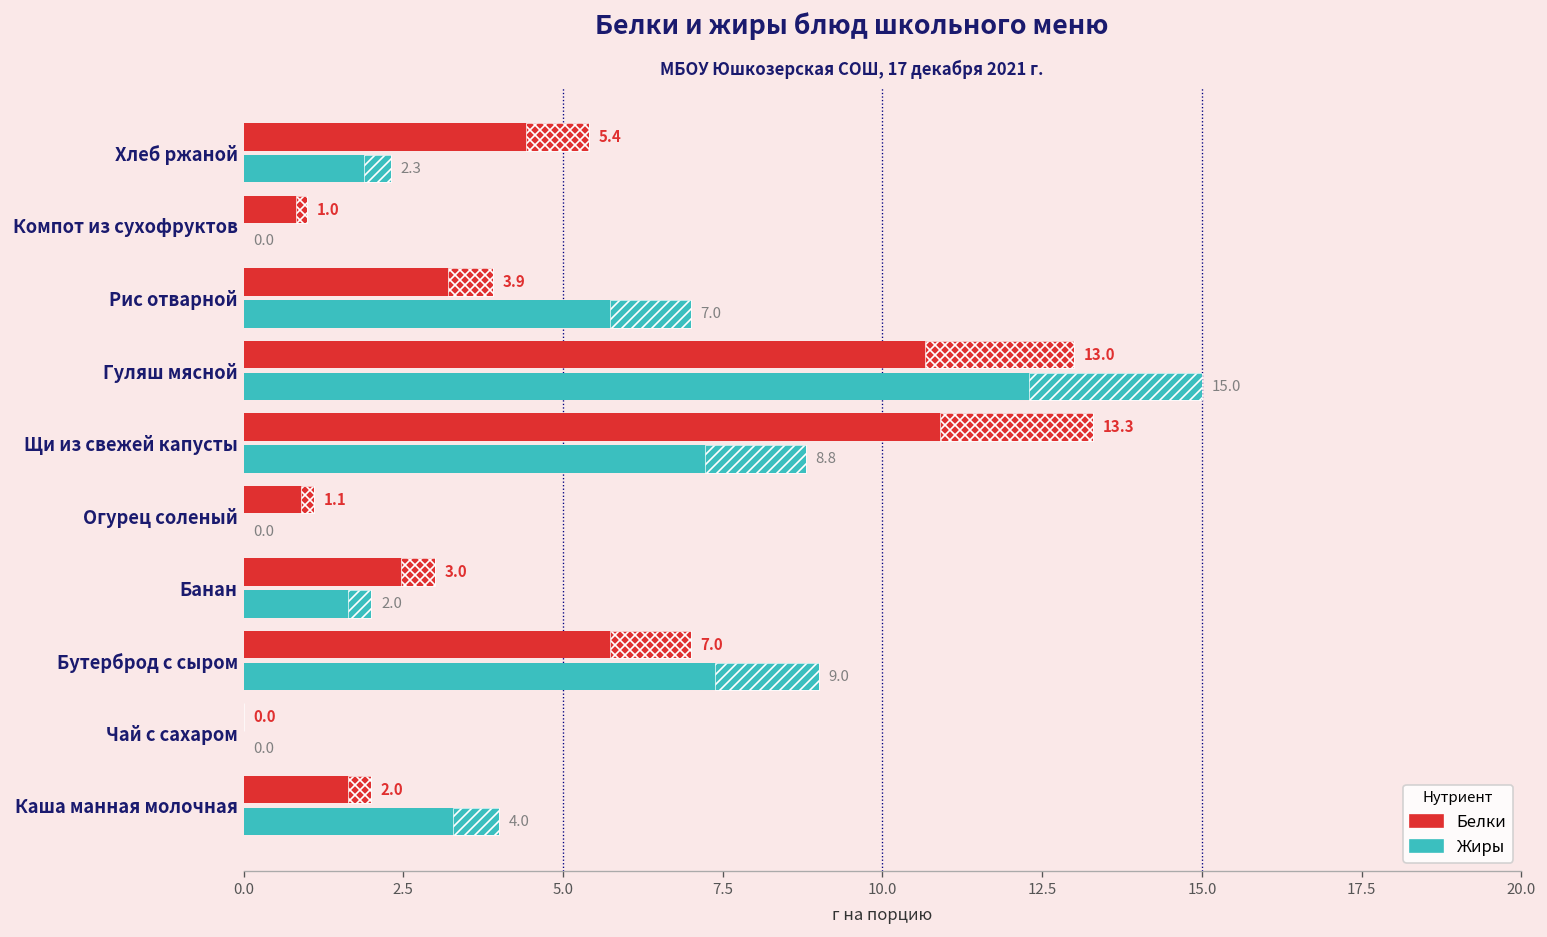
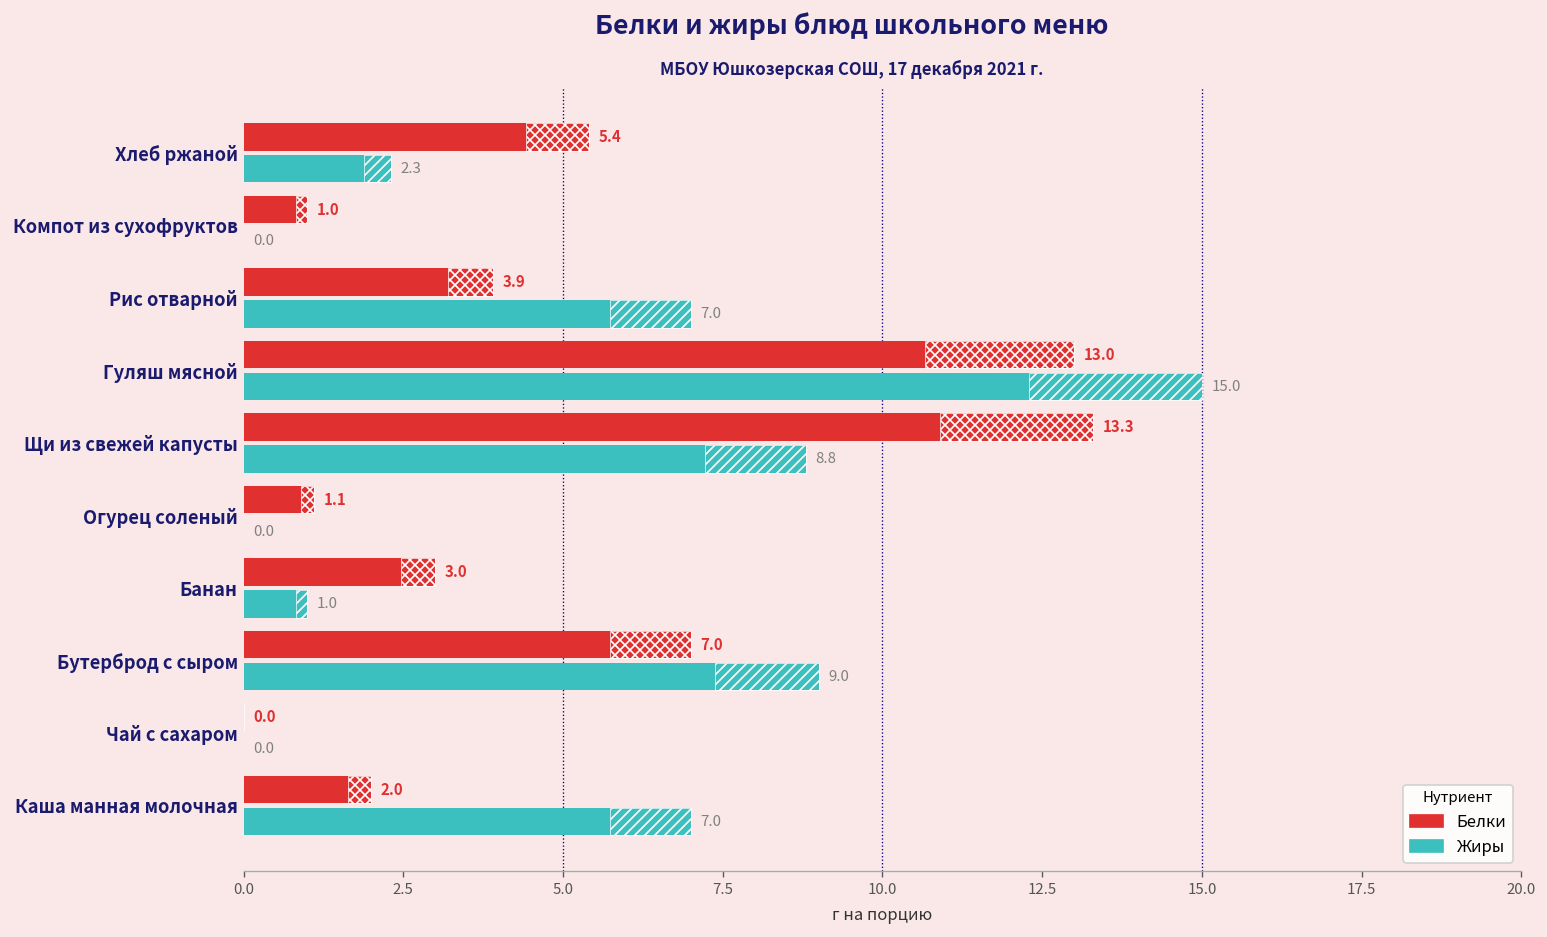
Жиры, Банан: 2.0 -> 1.0
Жиры, Каша манная молочная: 4.0 -> 7.0
